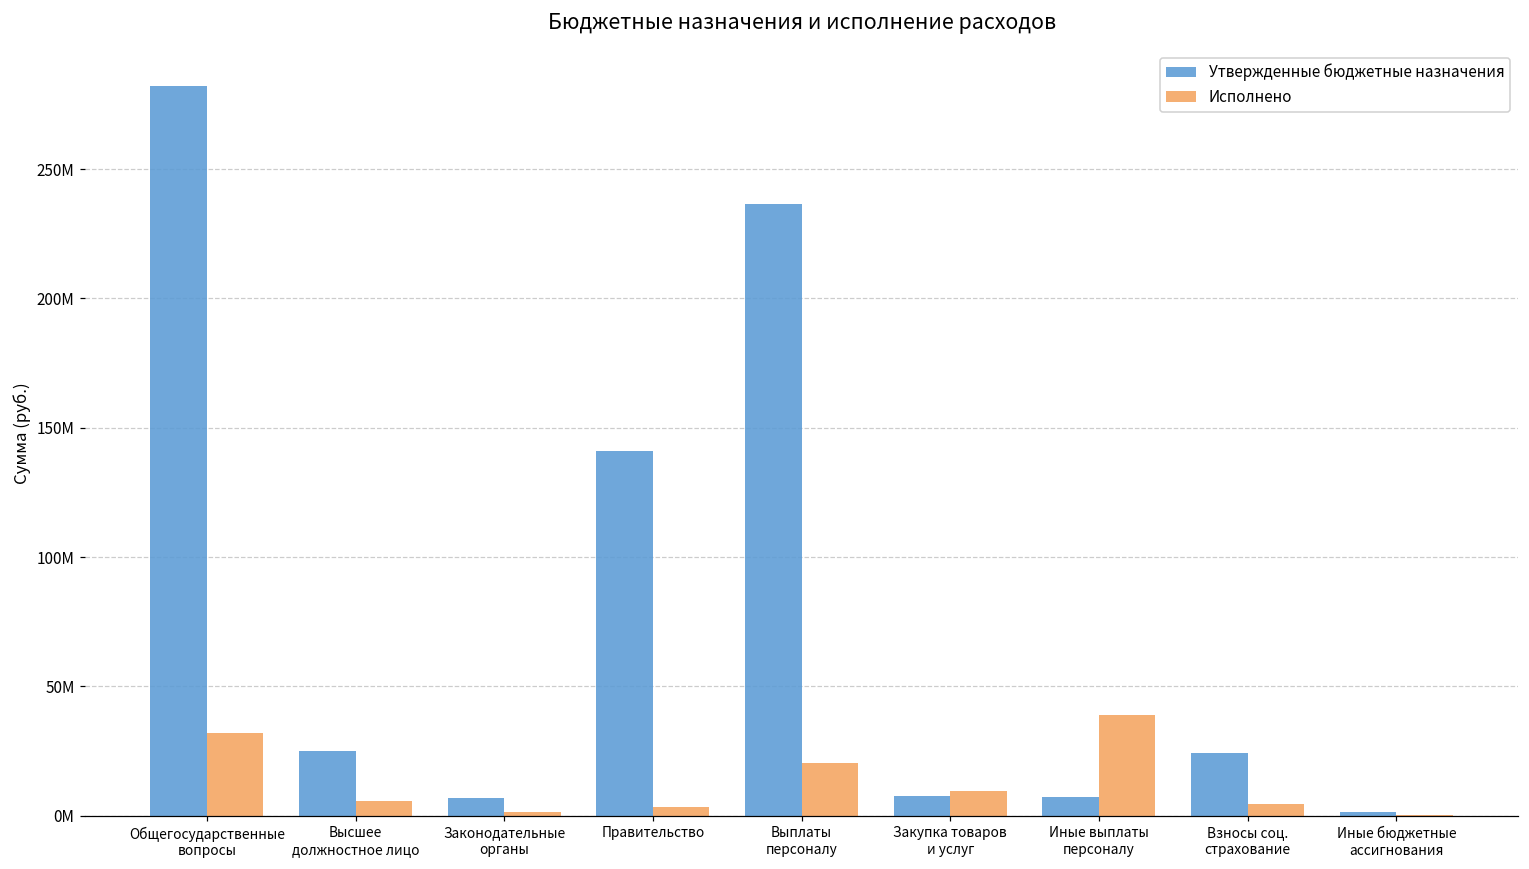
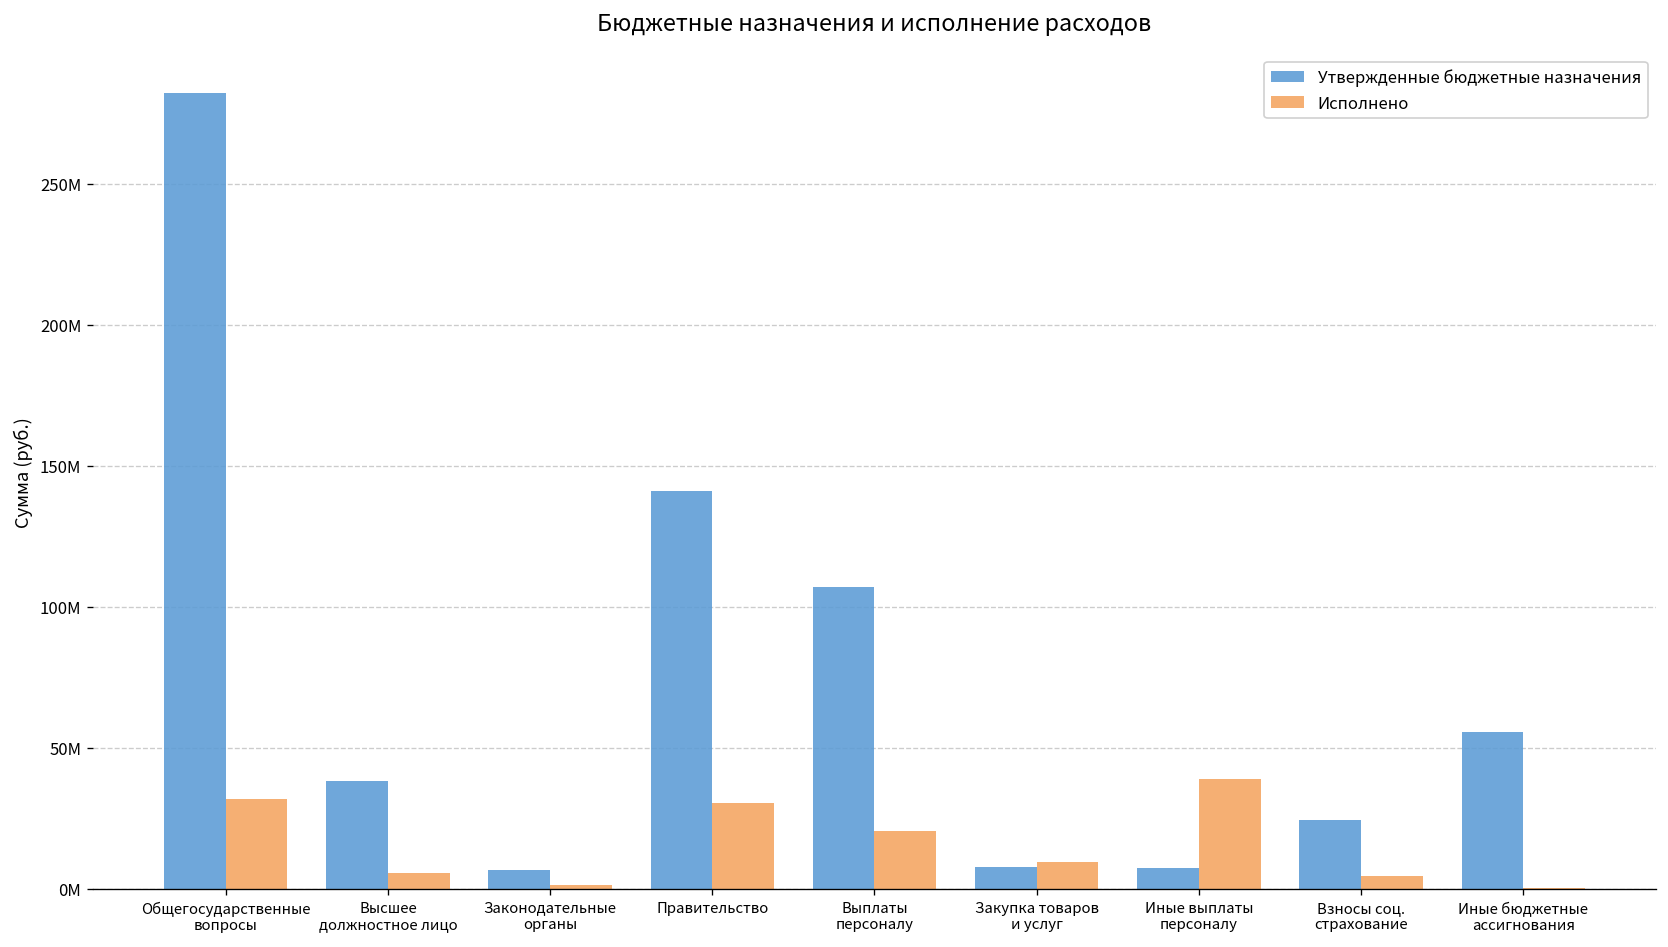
Утвержденные бюджетные назначения, Высшее должностное лицо: 25000000 -> 38000000
Исполнено, Правительство: 3000000 -> 31000000
Утвержденные бюджетные назначения, Выплаты персоналу: 237000000 -> 107000000
Утвержденные бюджетные назначения, Иные бюджетные ассигнования: 2000000 -> 55000000
